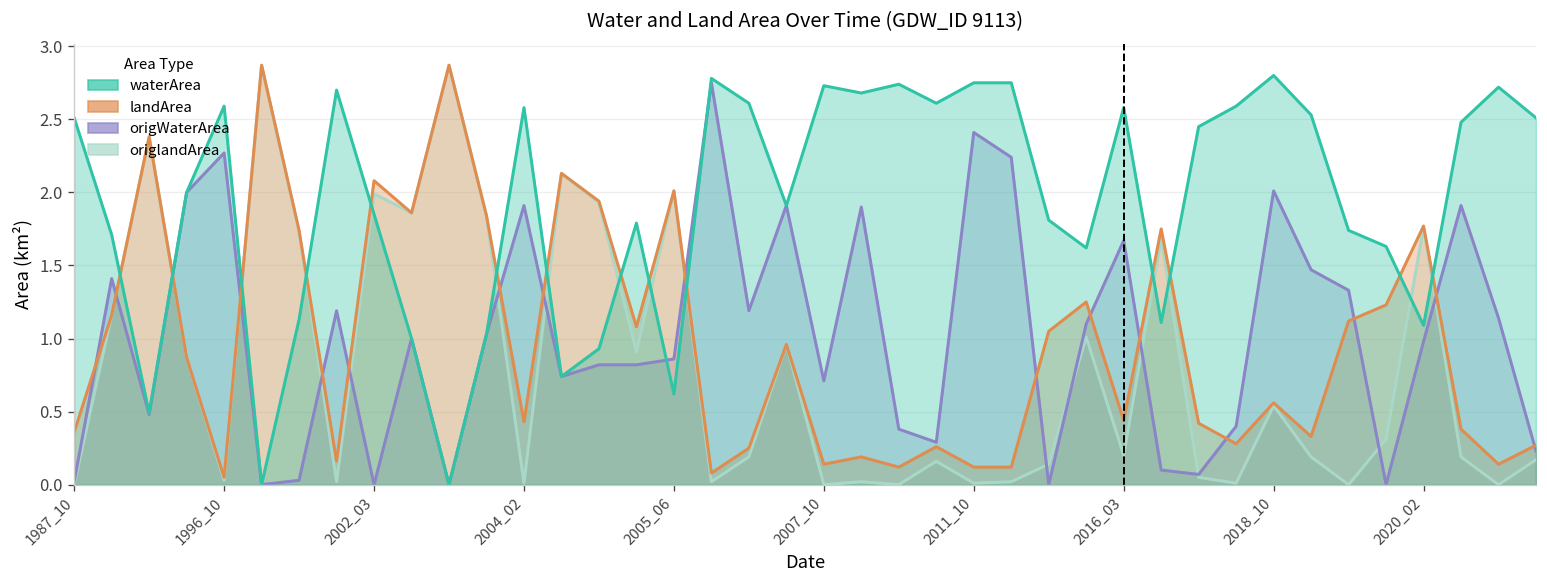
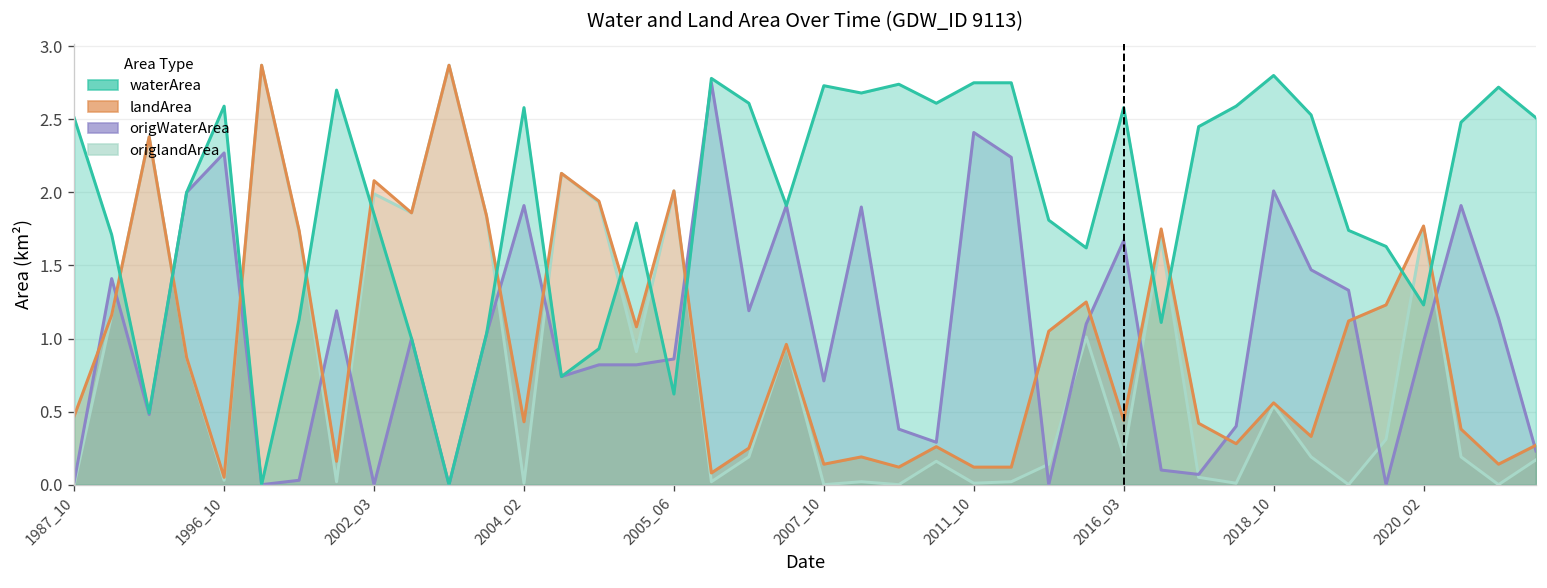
landArea, 1987_10: 0.36 -> 0.47
waterArea, 2020_02: 1.09 -> 1.23
